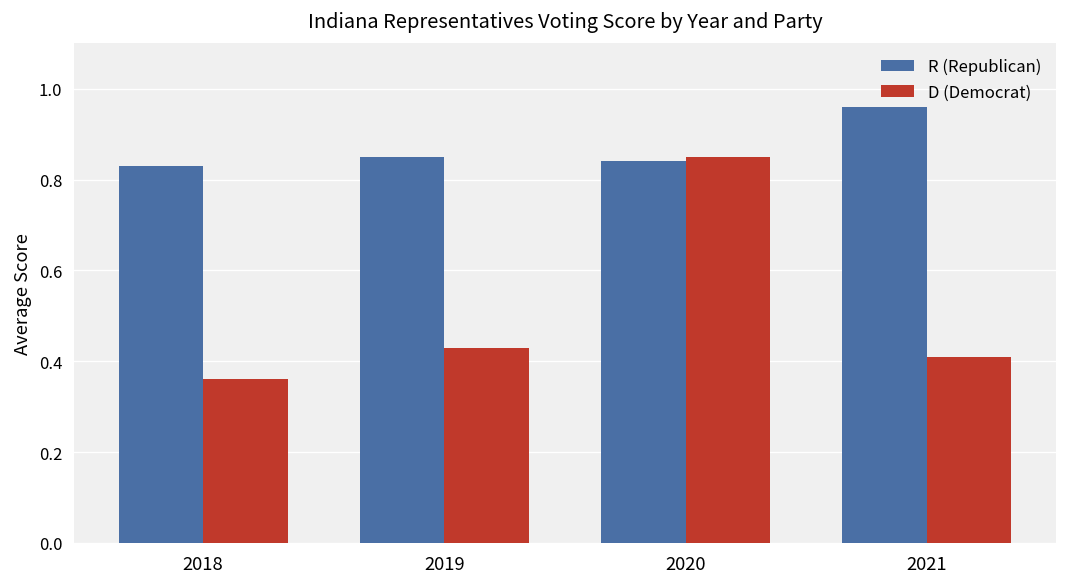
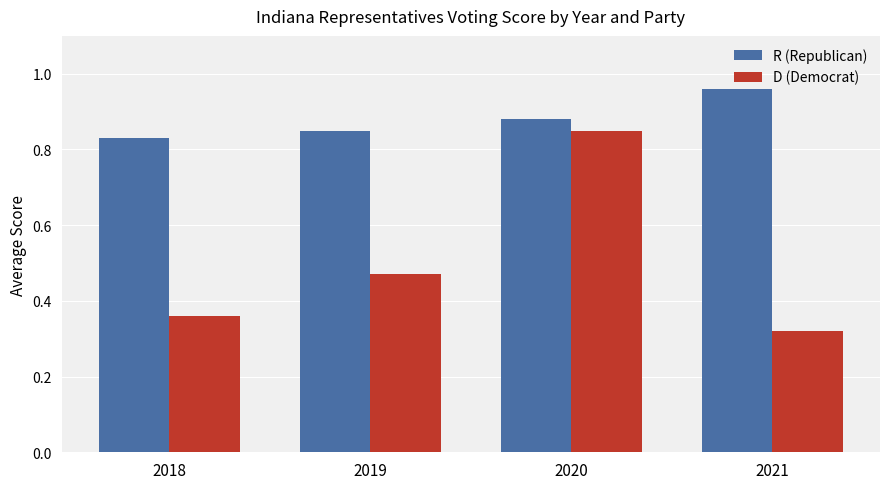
D (Democrat), 2019: 0.43 -> 0.47
R (Republican), 2020: 0.84 -> 0.88
D (Democrat), 2021: 0.41 -> 0.32
